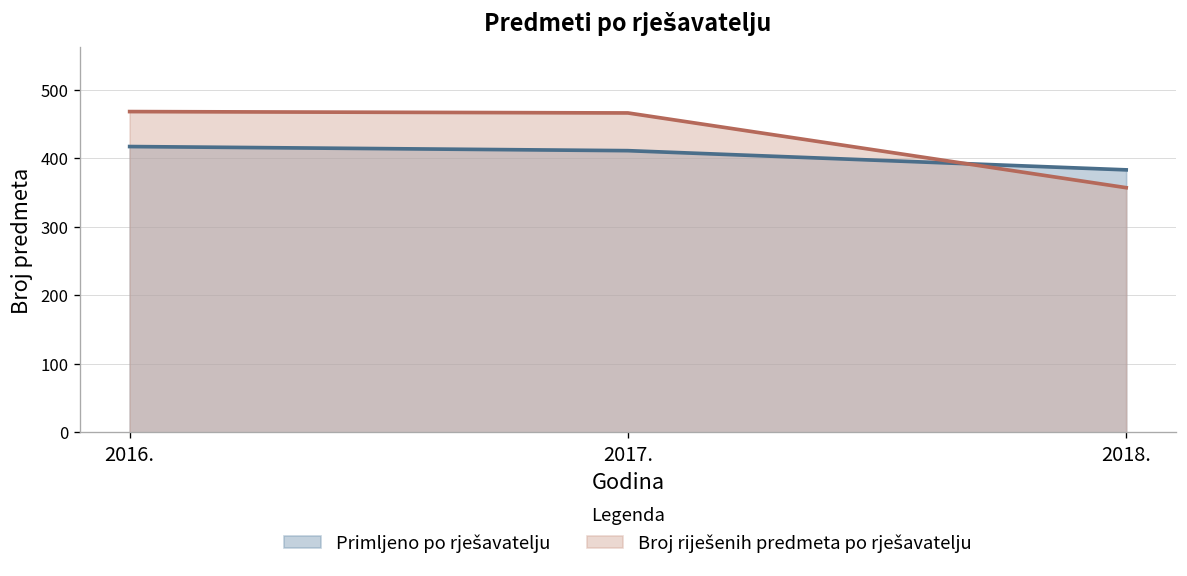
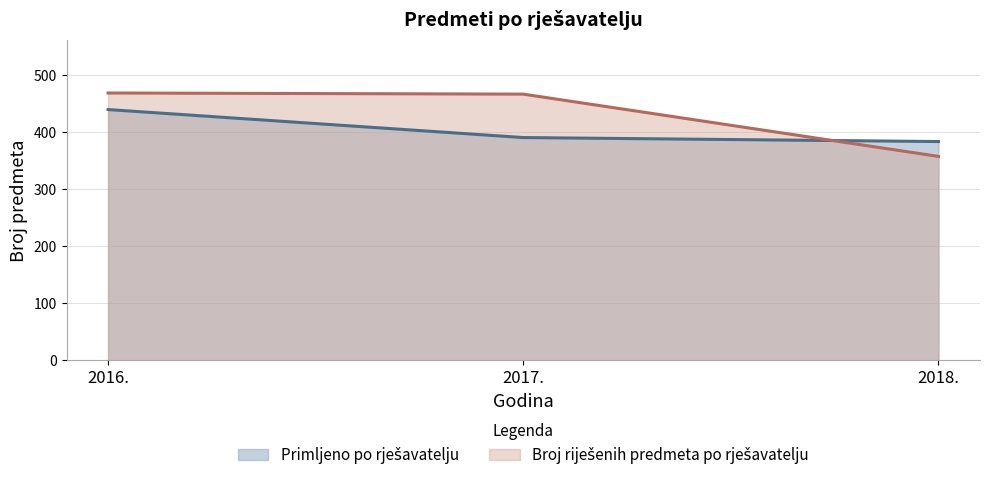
Primljeno po rješavatelju, 2016.: 420 -> 440
Primljeno po rješavatelju, 2017.: 410 -> 390
